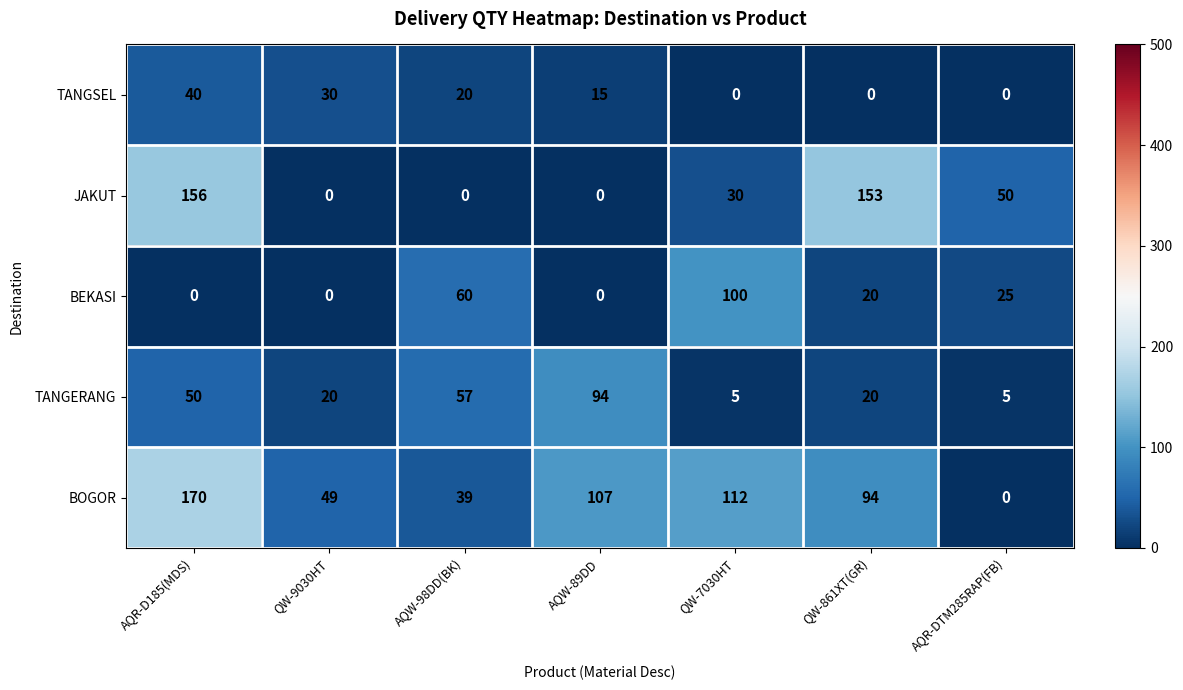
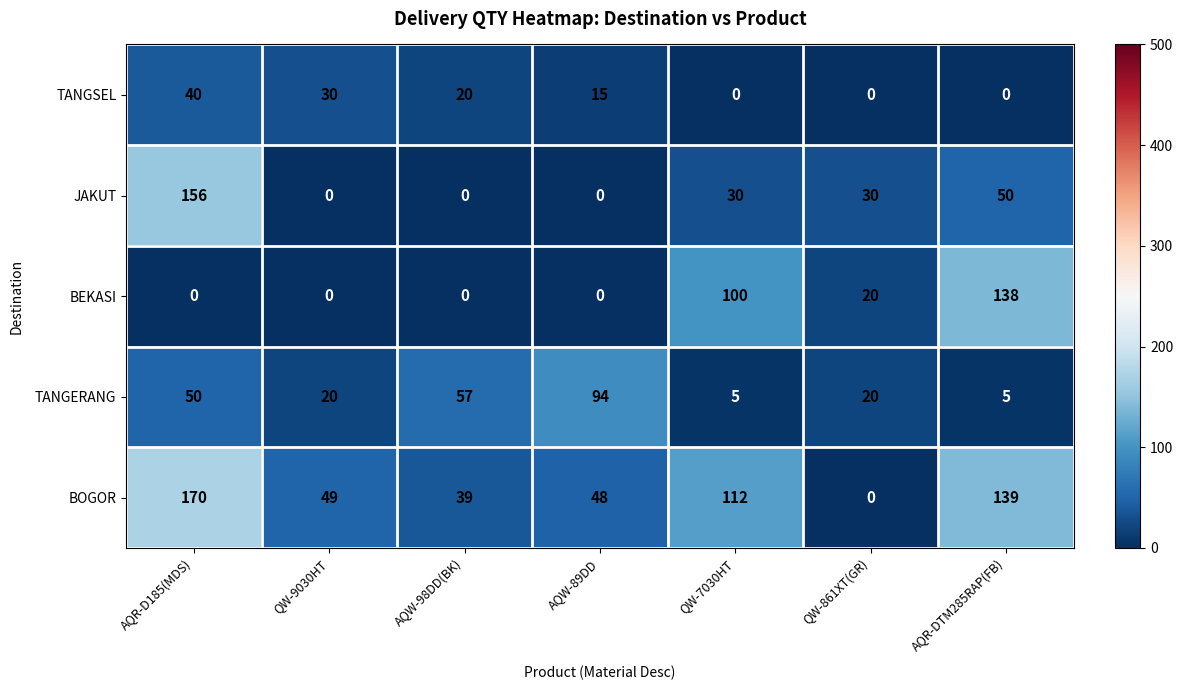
JAKUT, QW-861XT(GR): 153 -> 30
BEKASI, AQW-98DD(BK): 60 -> 0
BEKASI, AQR-DTM285RAP(FB): 25 -> 138
BOGOR, AQW-89DD: 107 -> 48
BOGOR, QW-861XT(GR): 94 -> 0
BOGOR, AQR-DTM285RAP(FB): 0 -> 139
